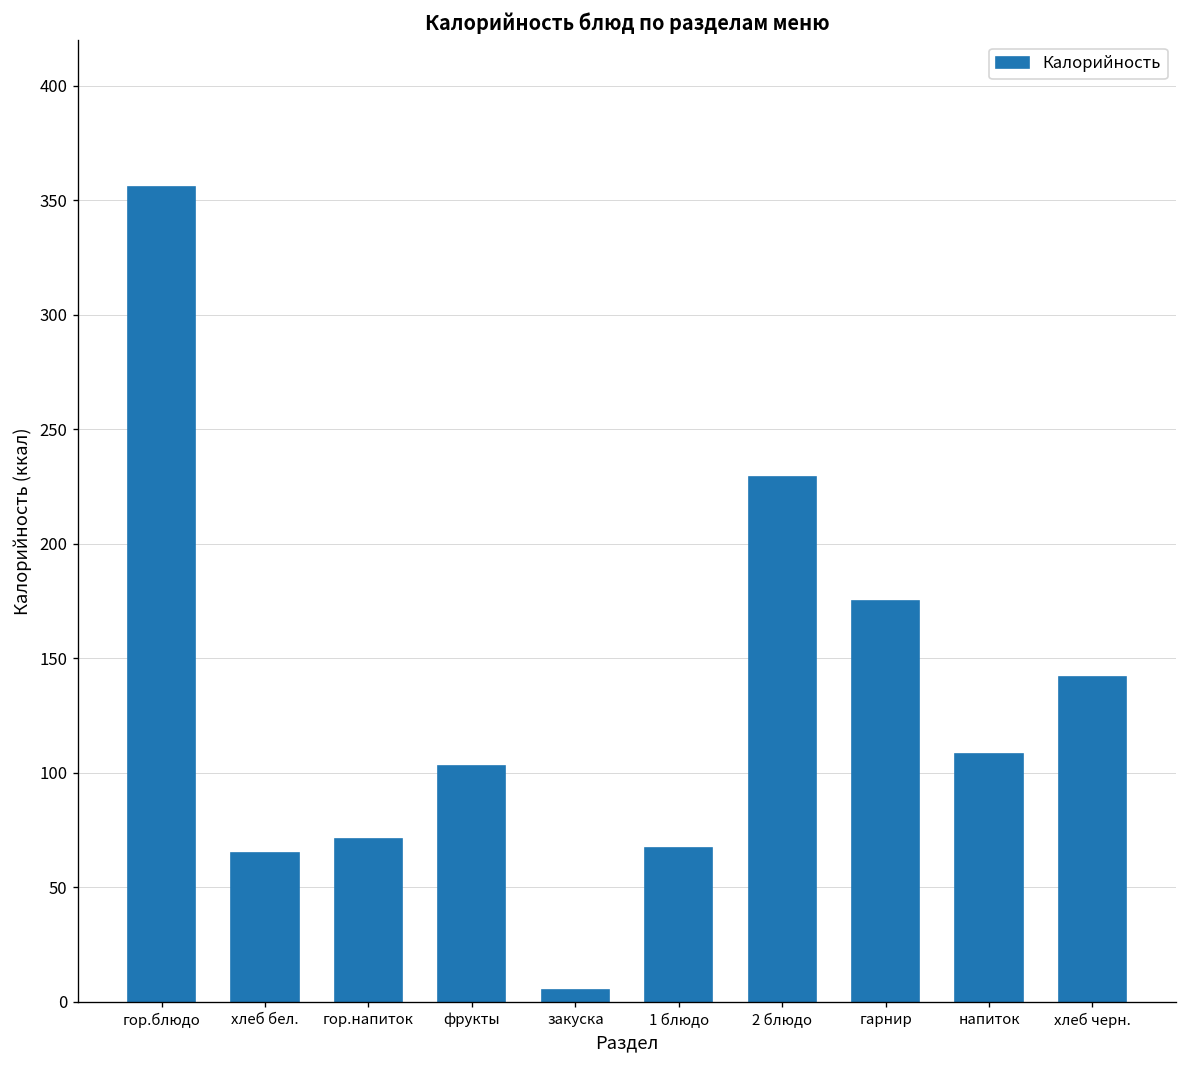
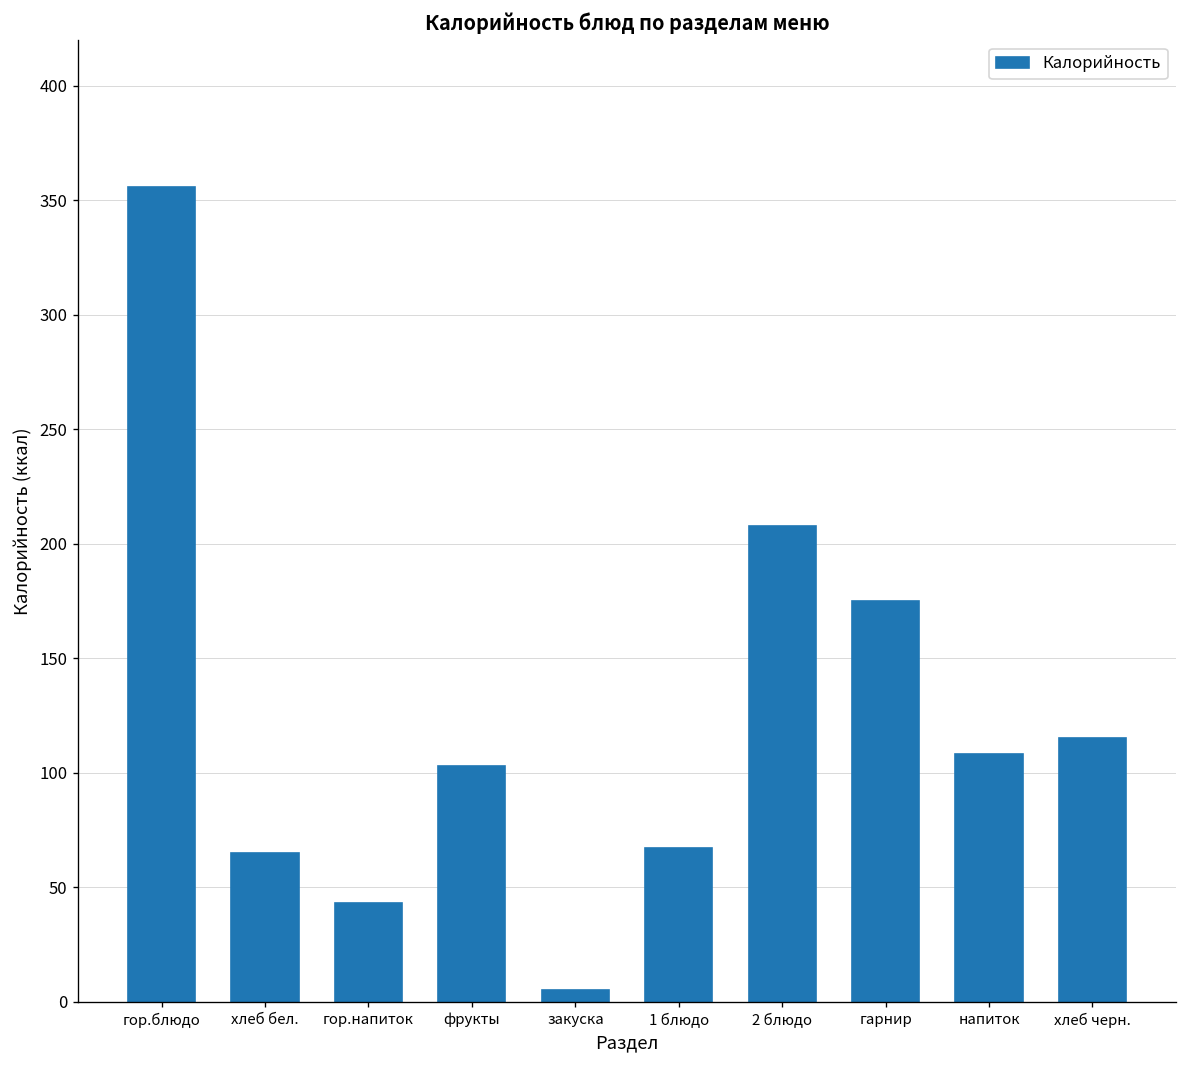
гор.напиток: 71 -> 43
2 блюдо: 229 -> 208
хлеб черн.: 142 -> 115
